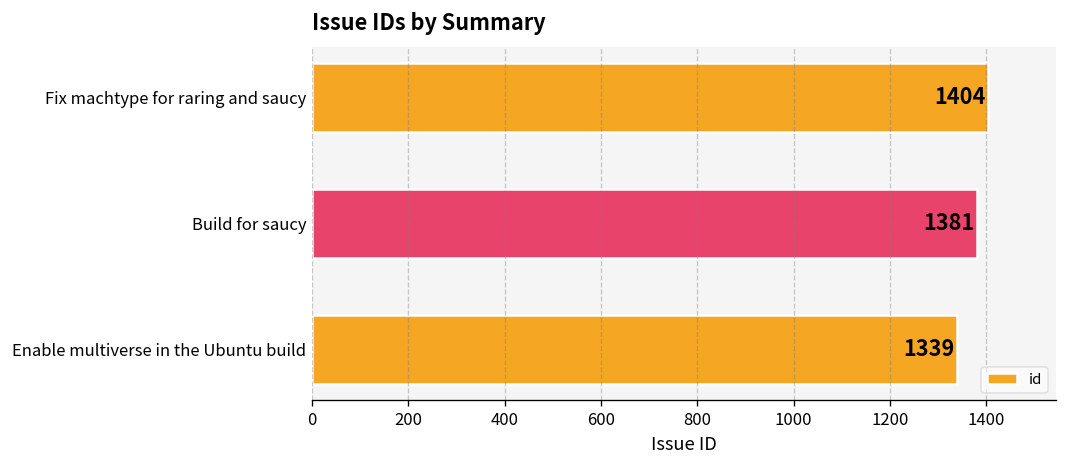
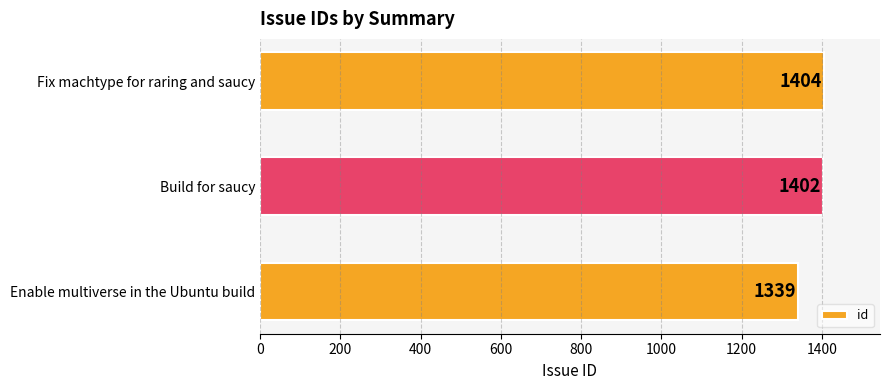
Build for saucy: 1381 -> 1402
